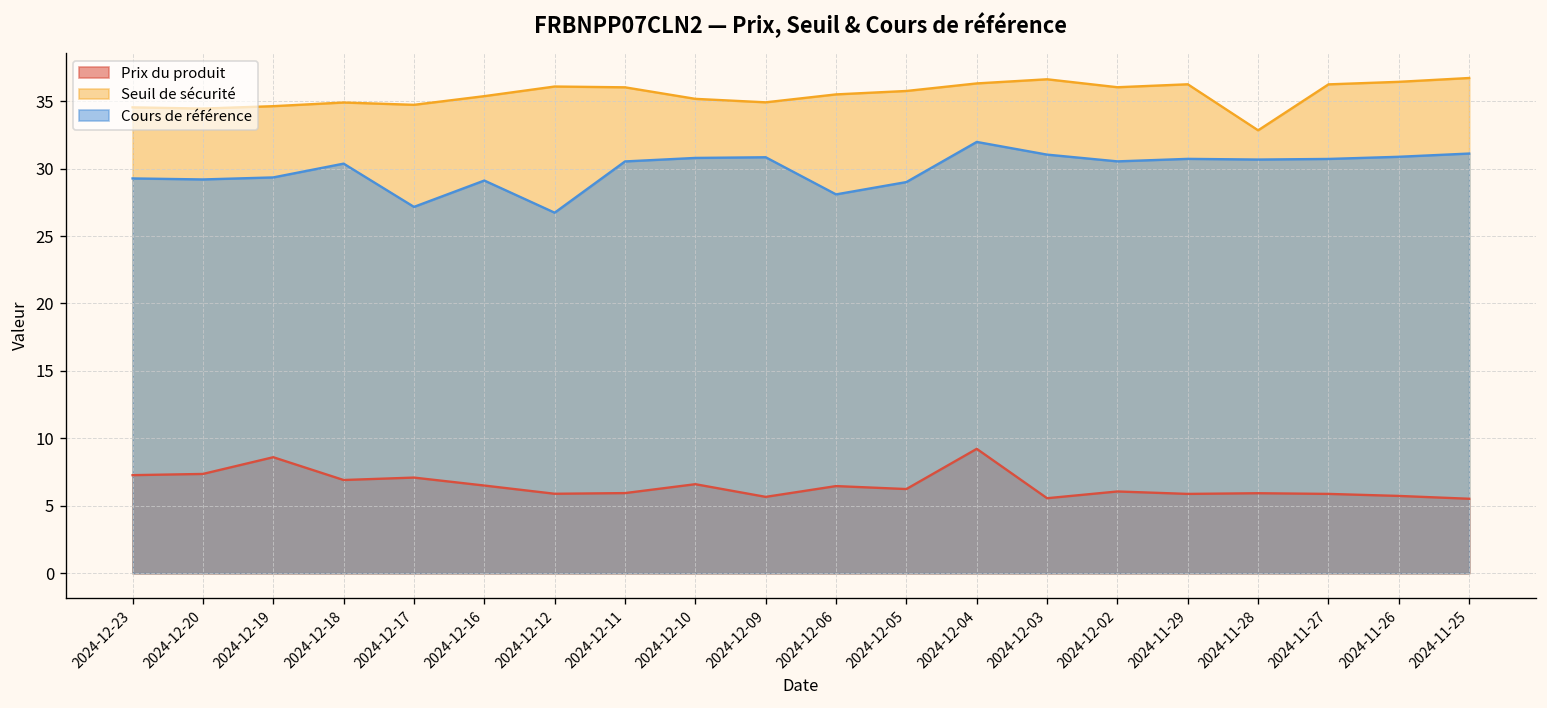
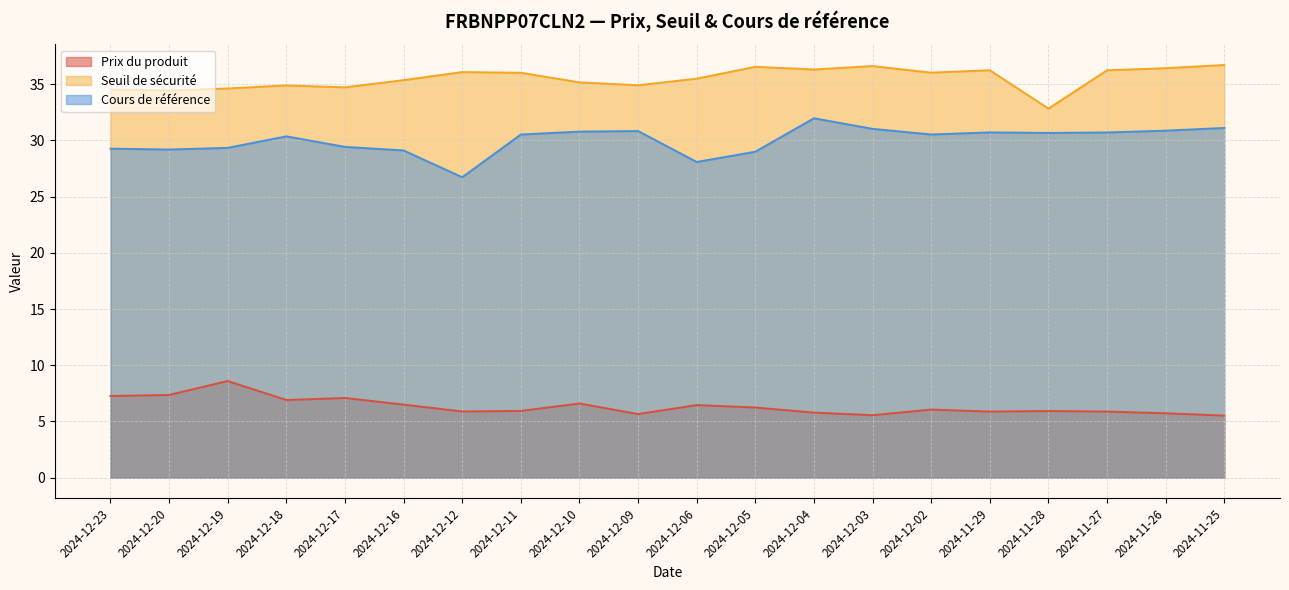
Cours de référence, 2024-12-17: 27.2 -> 29.4
Seuil de sécurité, 2024-12-05: 35.8 -> 36.6
Prix du produit, 2024-12-04: 9.2 -> 5.8
